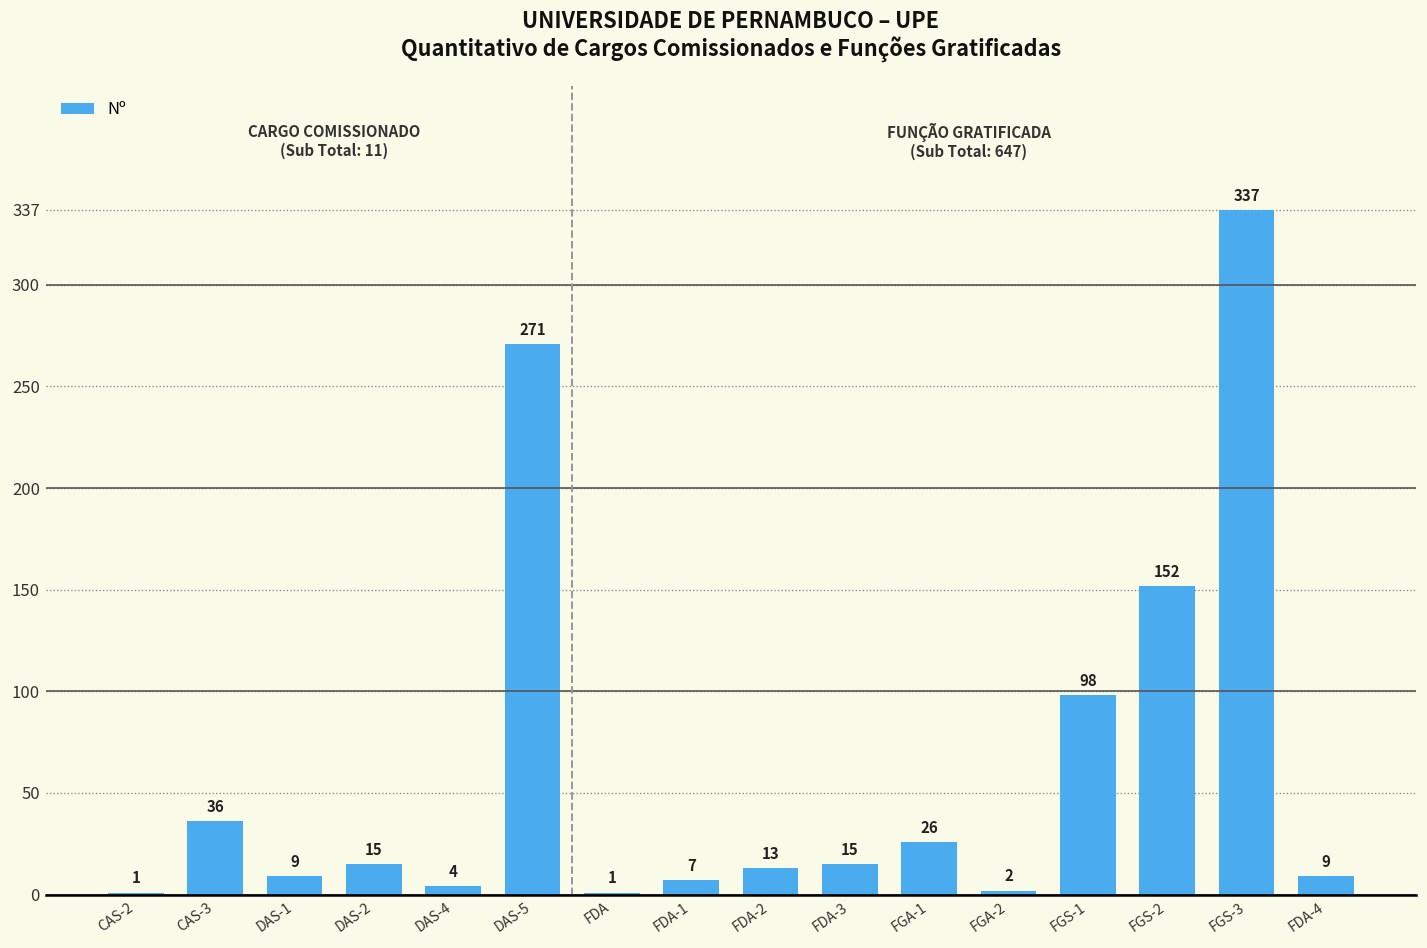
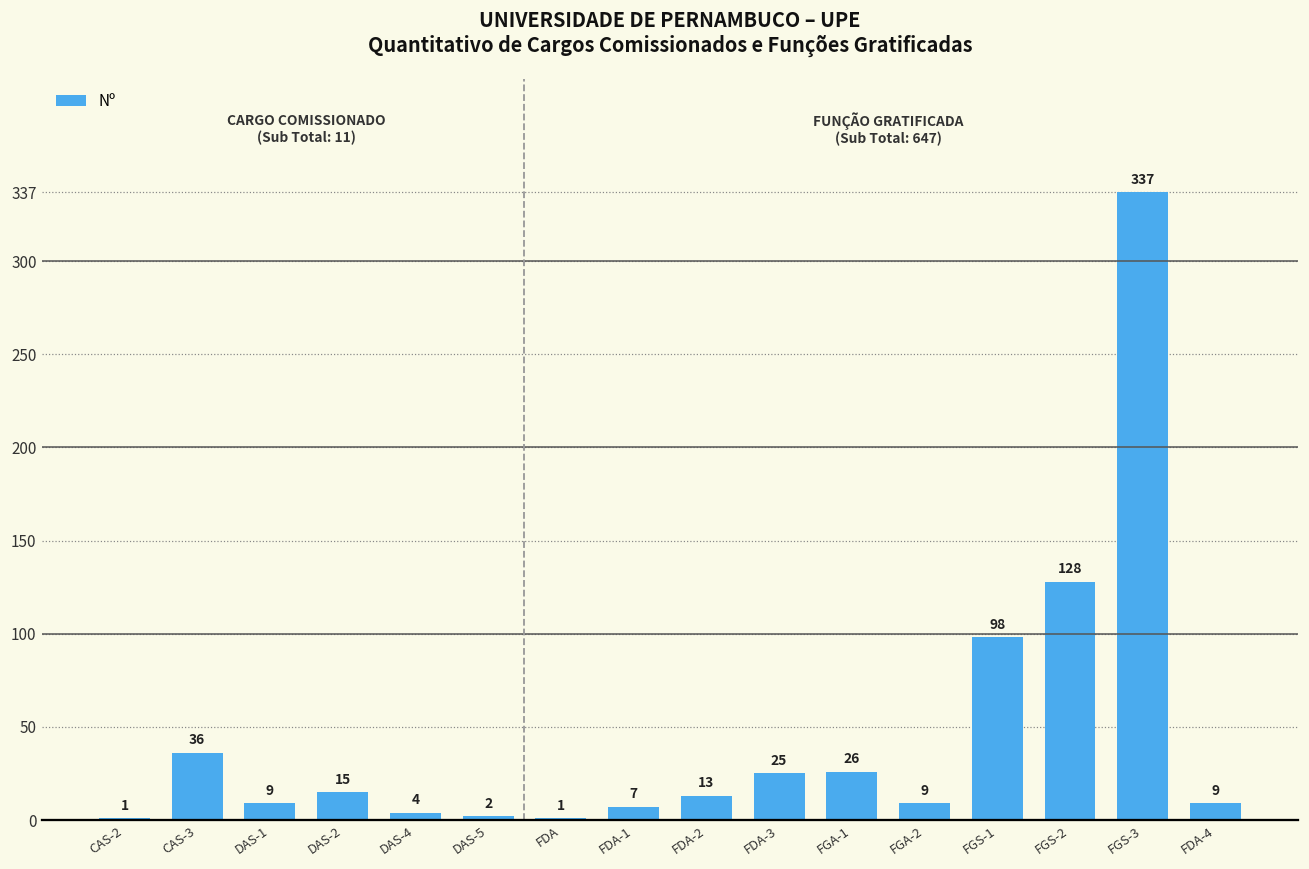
DAS-5: 271 -> 2
FDA-3: 15 -> 25
FGA-2: 2 -> 9
FGS-2: 152 -> 128
